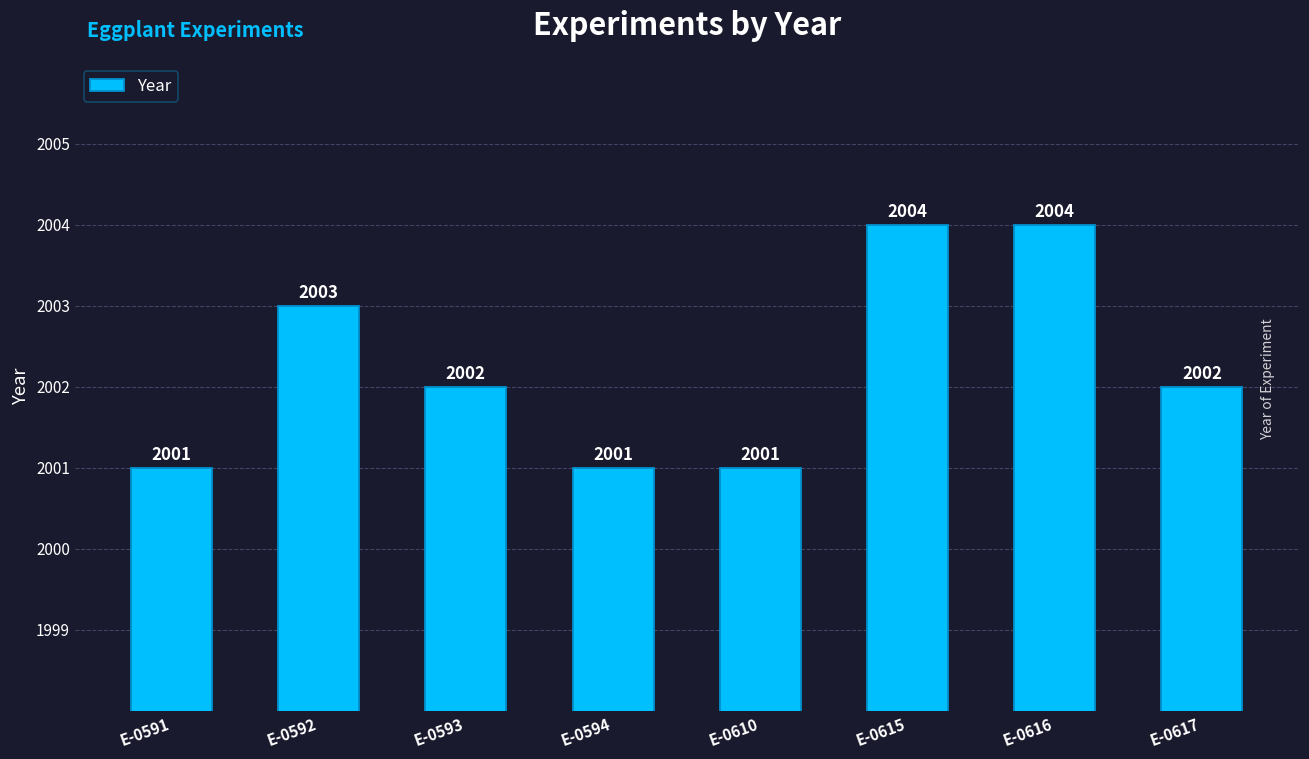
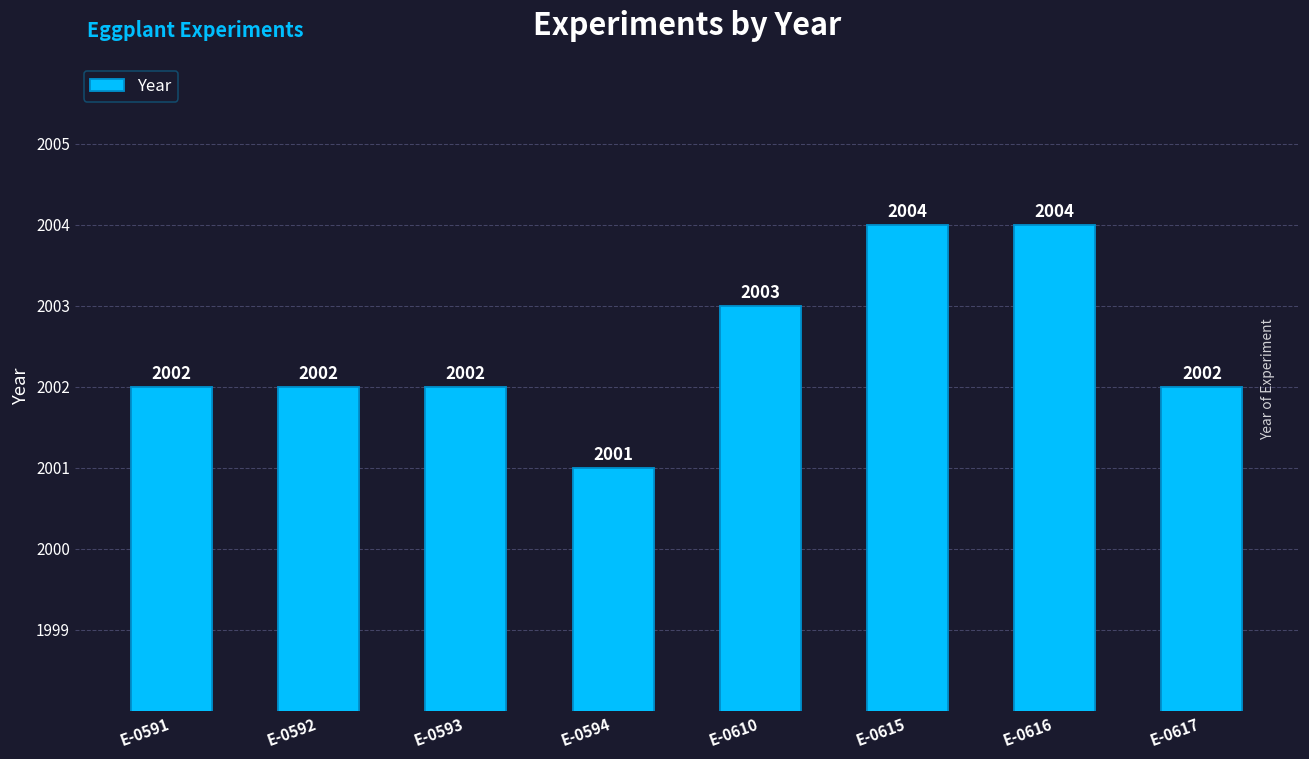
E-0591: 2001 -> 2002
E-0592: 2003 -> 2002
E-0610: 2001 -> 2003
